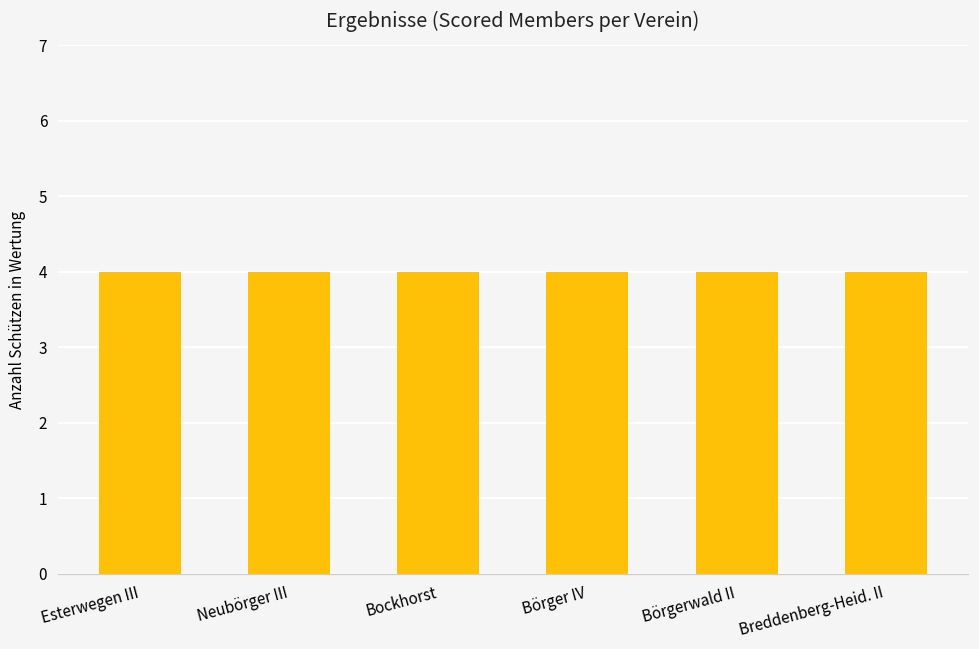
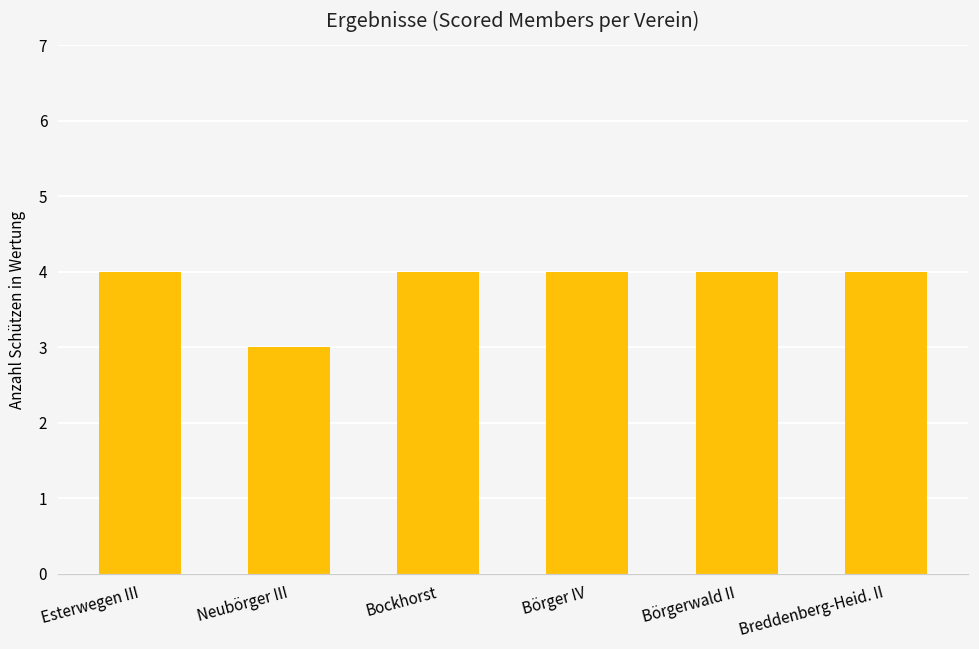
Neubörger III: 4 -> 3
